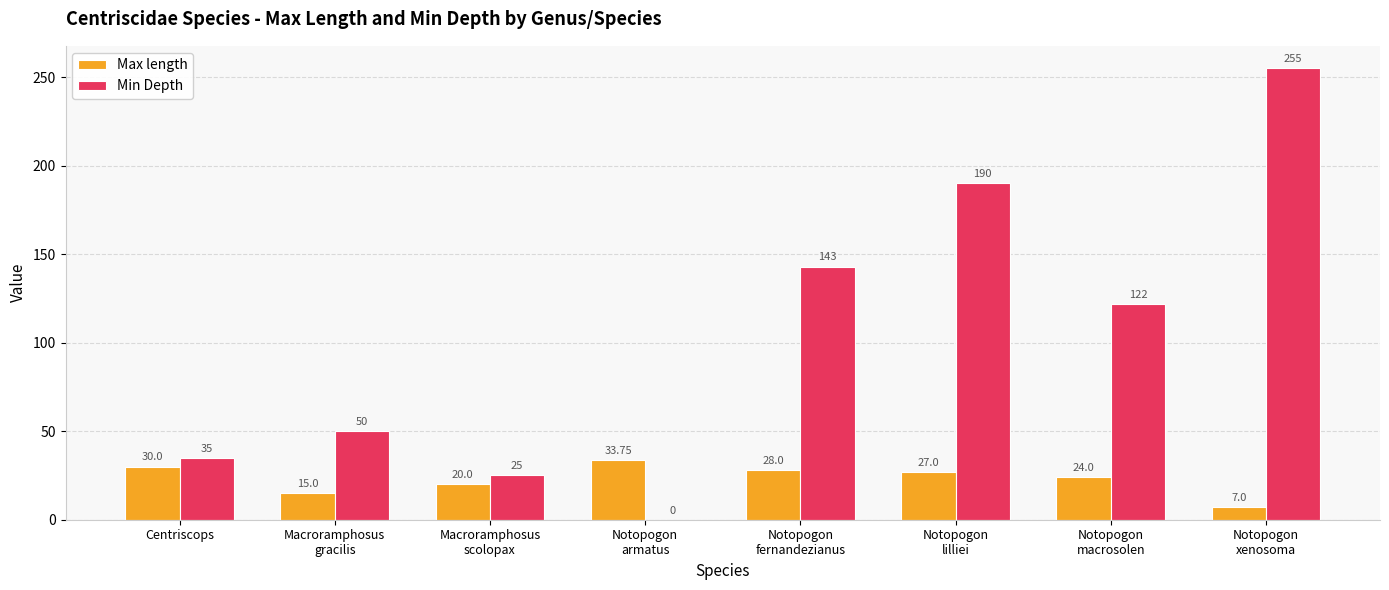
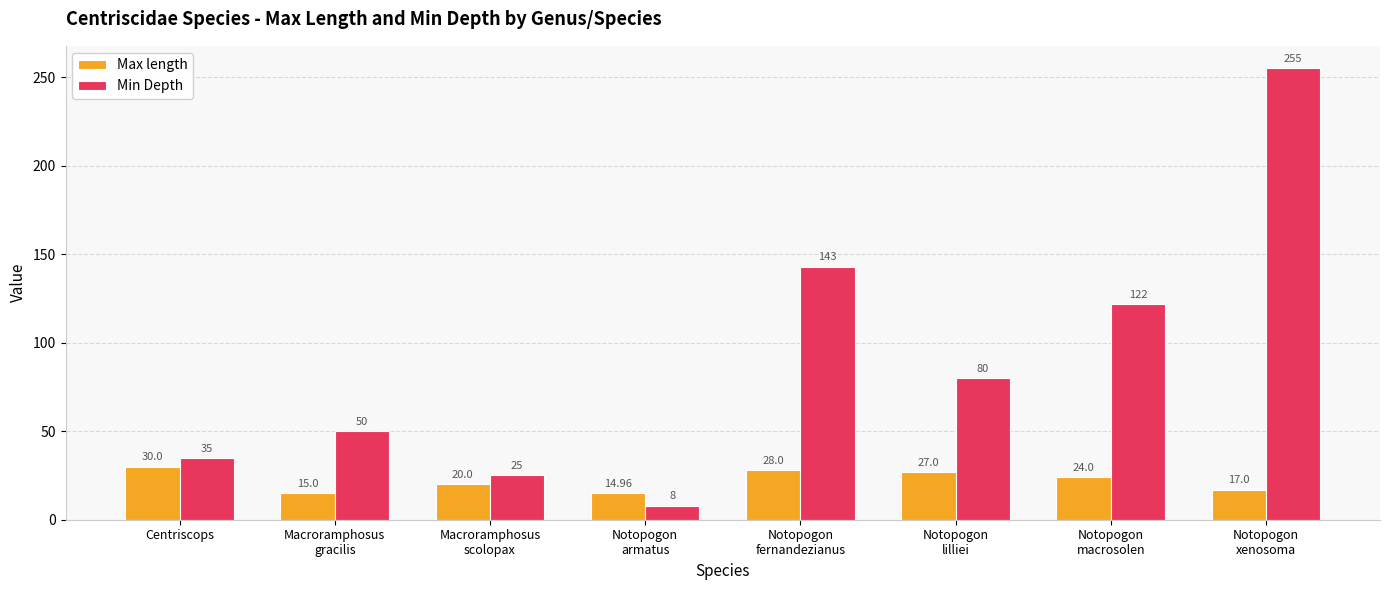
Max length, Notopogon armatus: 33.75 -> 14.96
Min Depth, Notopogon armatus: 0 -> 8
Min Depth, Notopogon lilliei: 190 -> 80
Max length, Notopogon xenosoma: 7.0 -> 17.0
